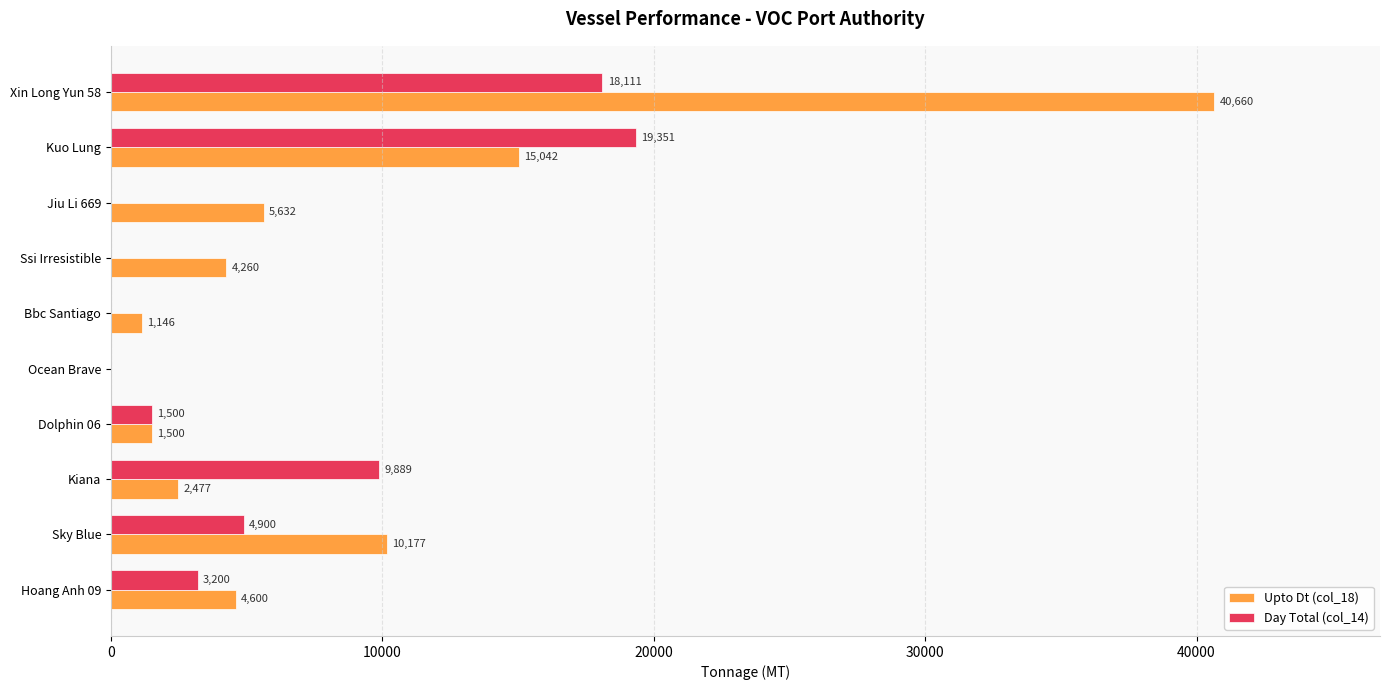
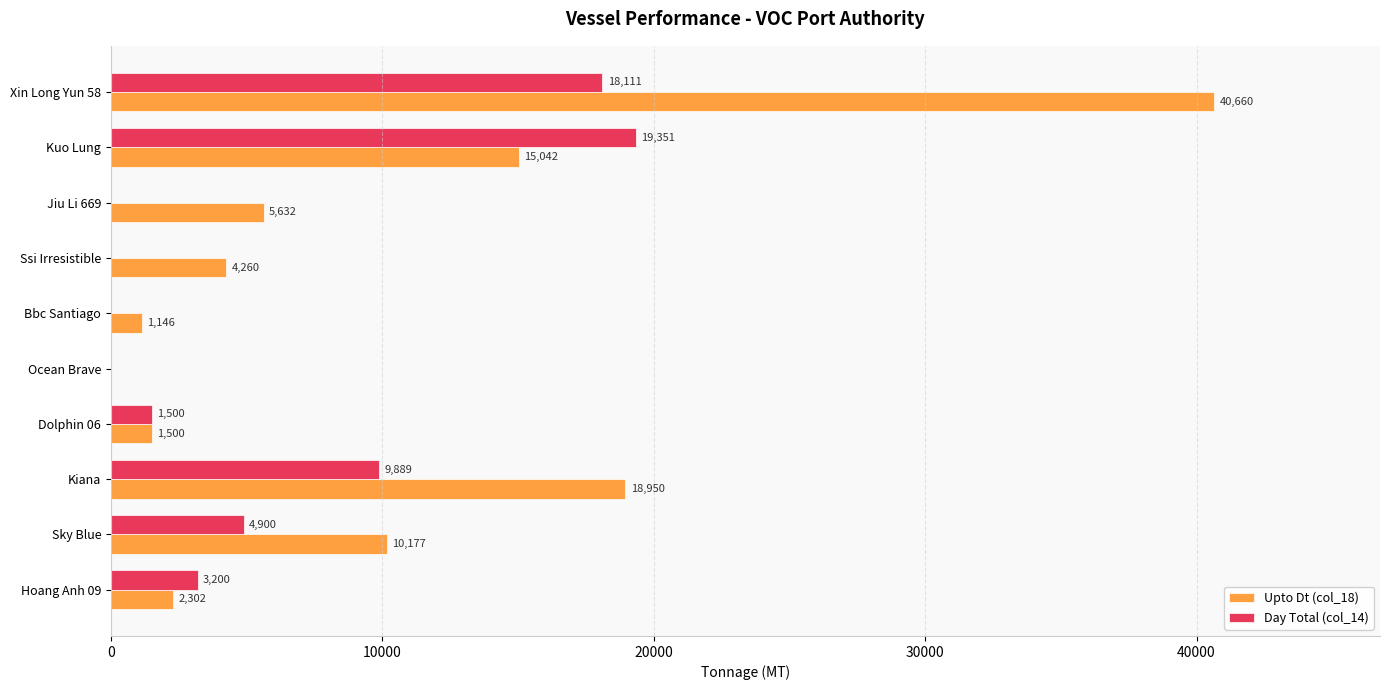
Upto Dt (col_18), Kiana: 2,477 -> 18,950
Upto Dt (col_18), Hoang Anh 09: 4,600 -> 2,302
